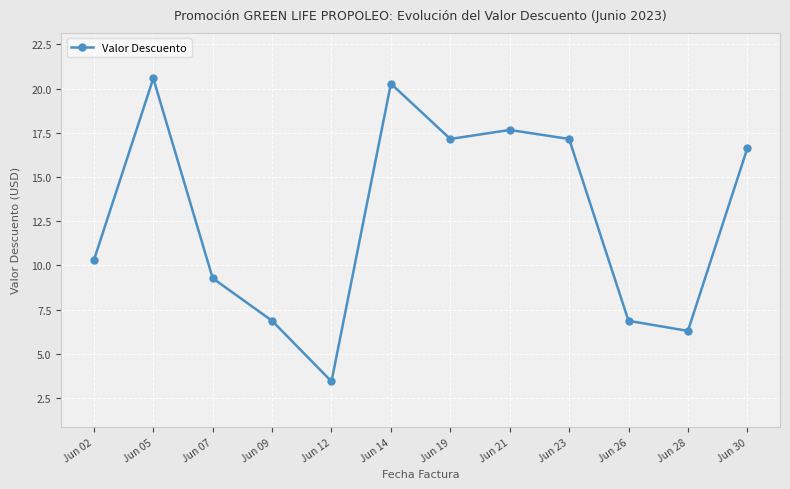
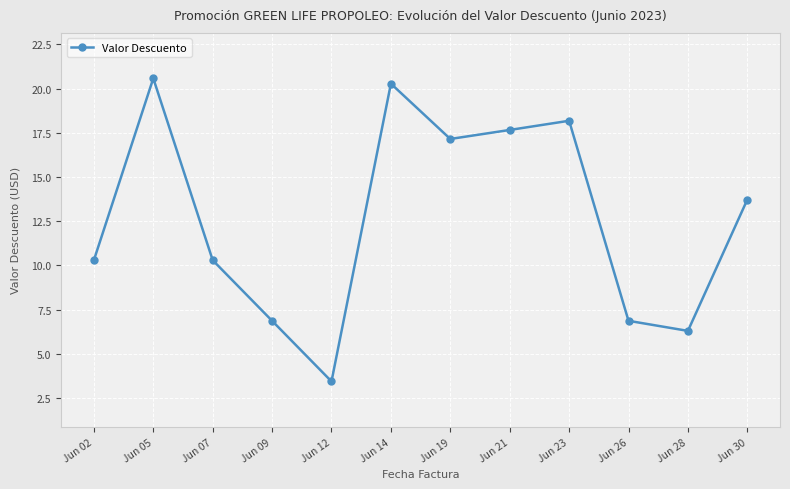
Jun 07: 9.3 -> 10.3
Jun 23: 17.2 -> 18.2
Jun 30: 16.6 -> 13.7
